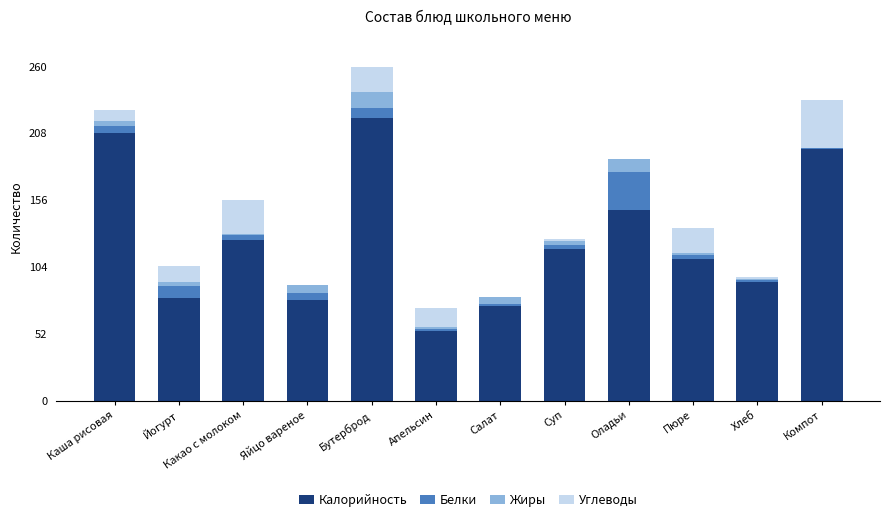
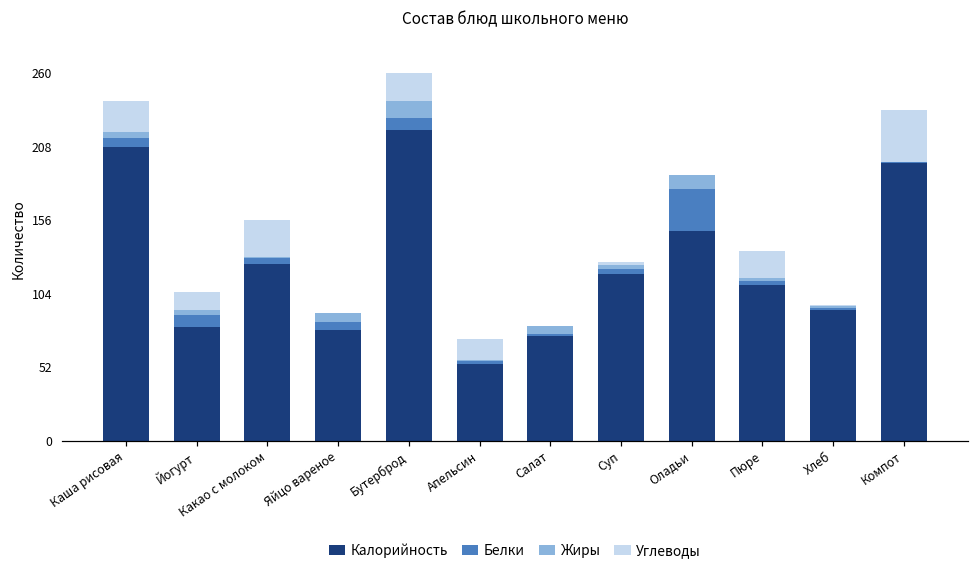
Углеводы, Каша рисовая: 8 -> 22
